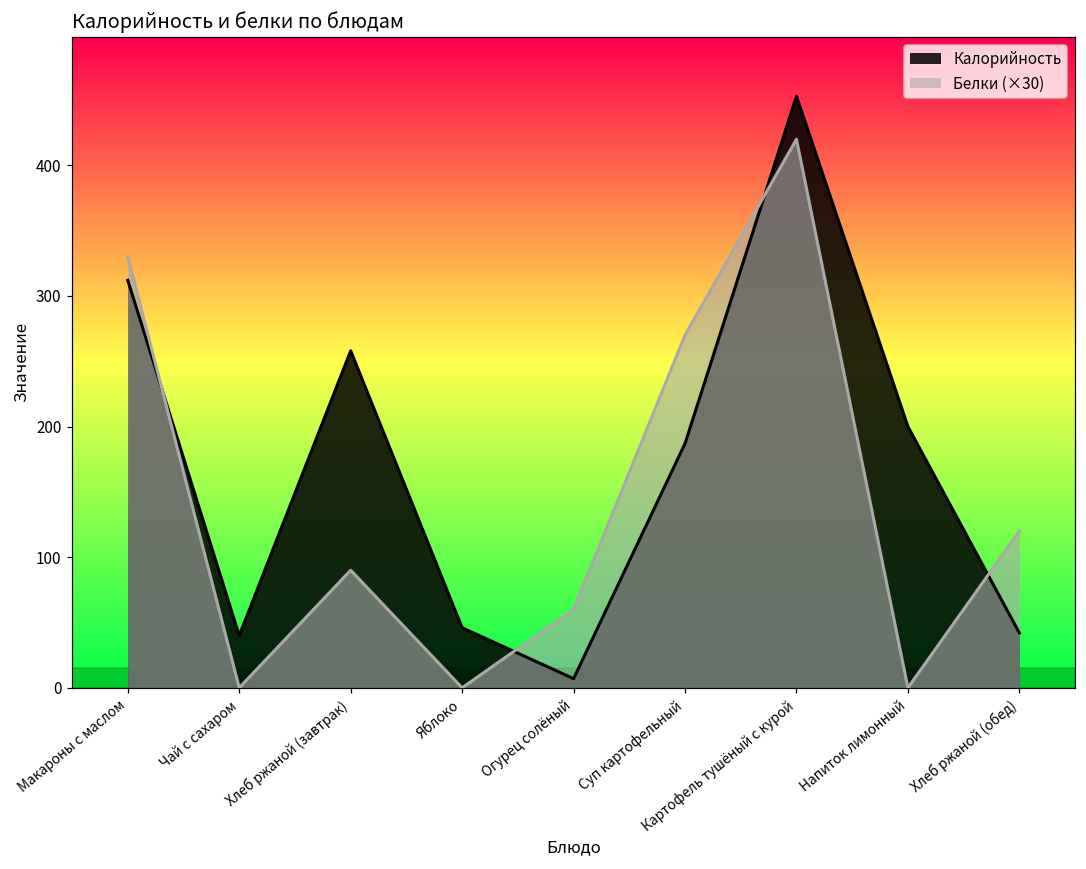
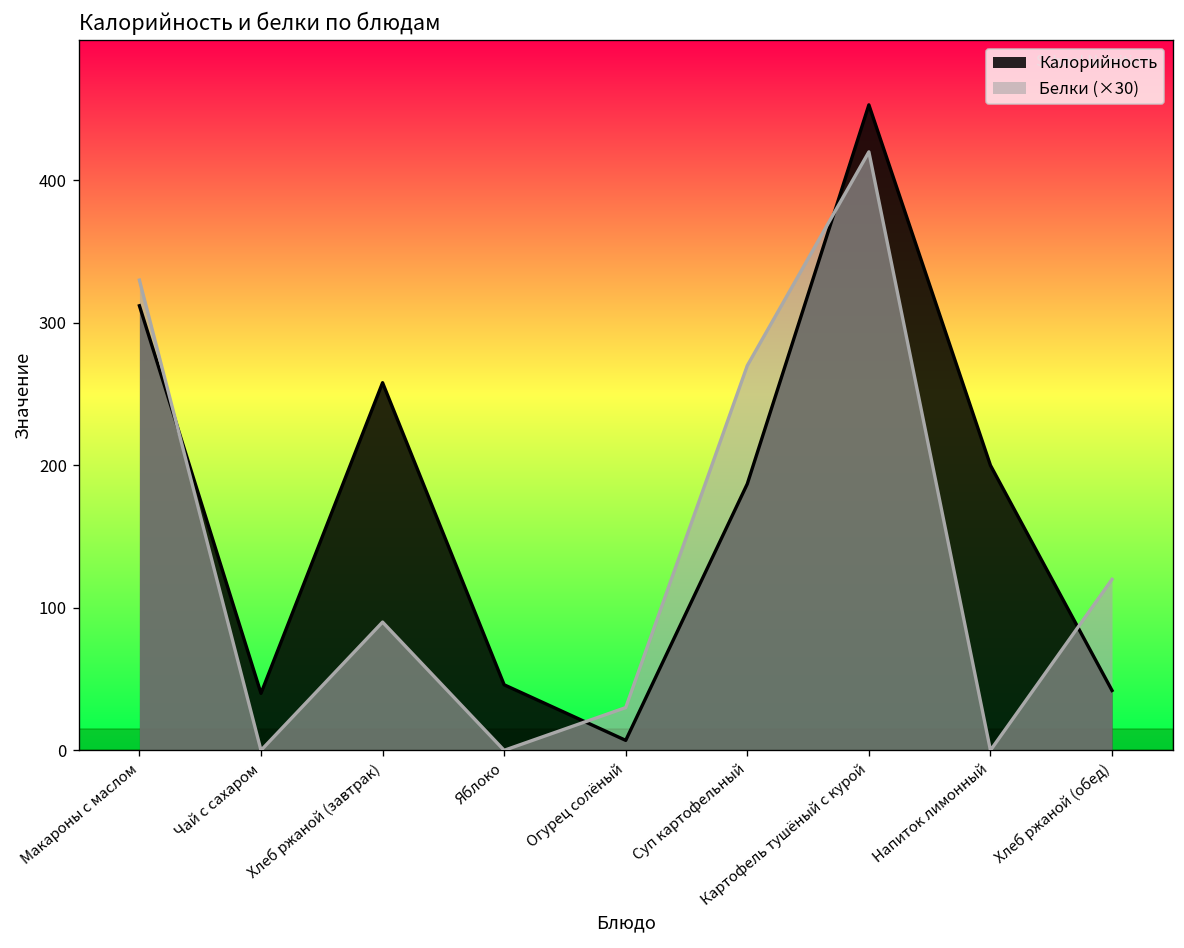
Белки (×30), Огурец солёный: 60 -> 30
